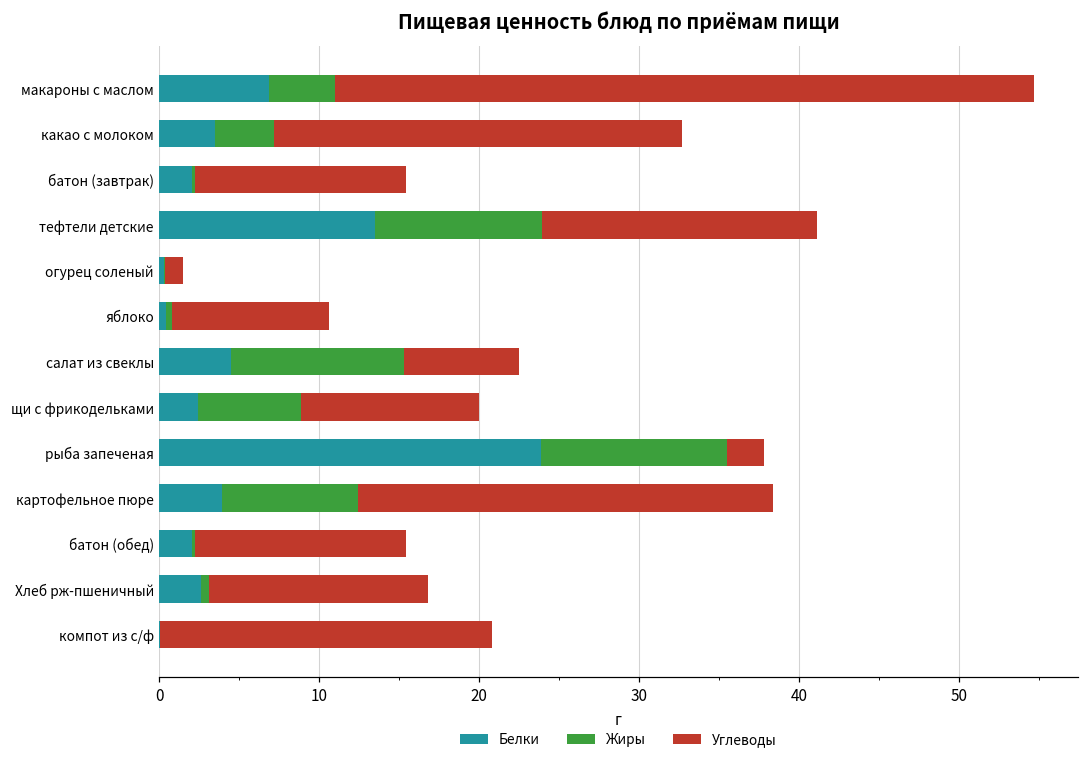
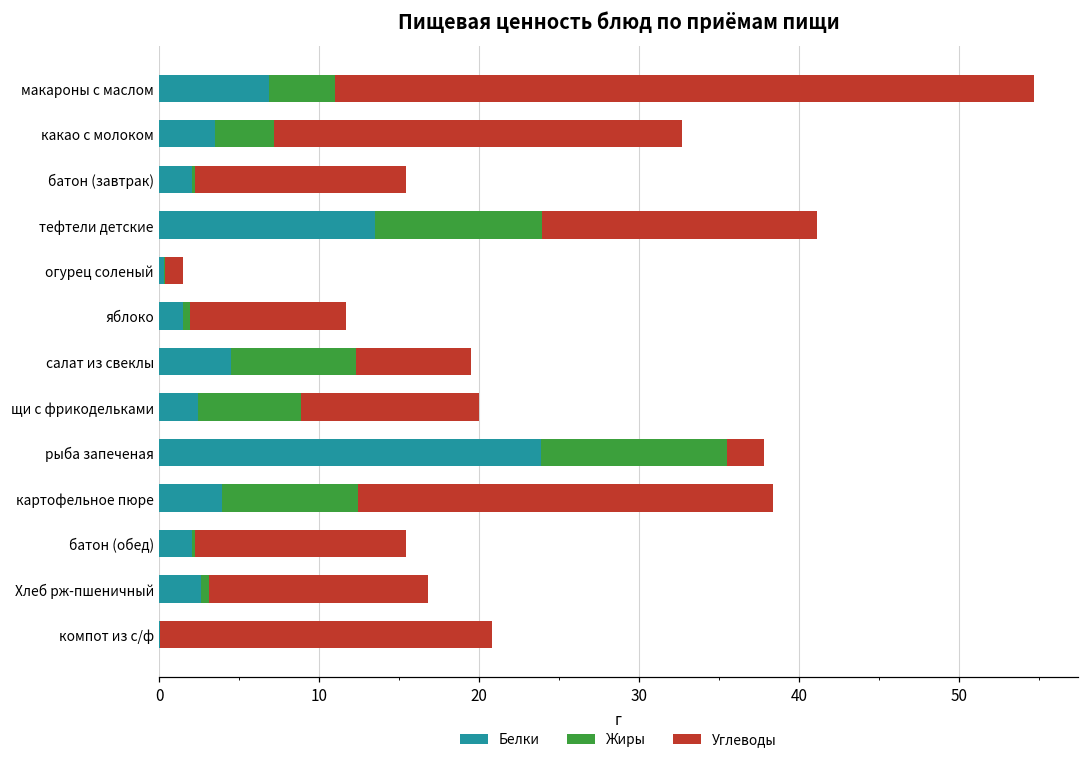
Белки, яблоко: 0.4 -> 1.5
Жиры, салат из свеклы: 10.8 -> 7.8
